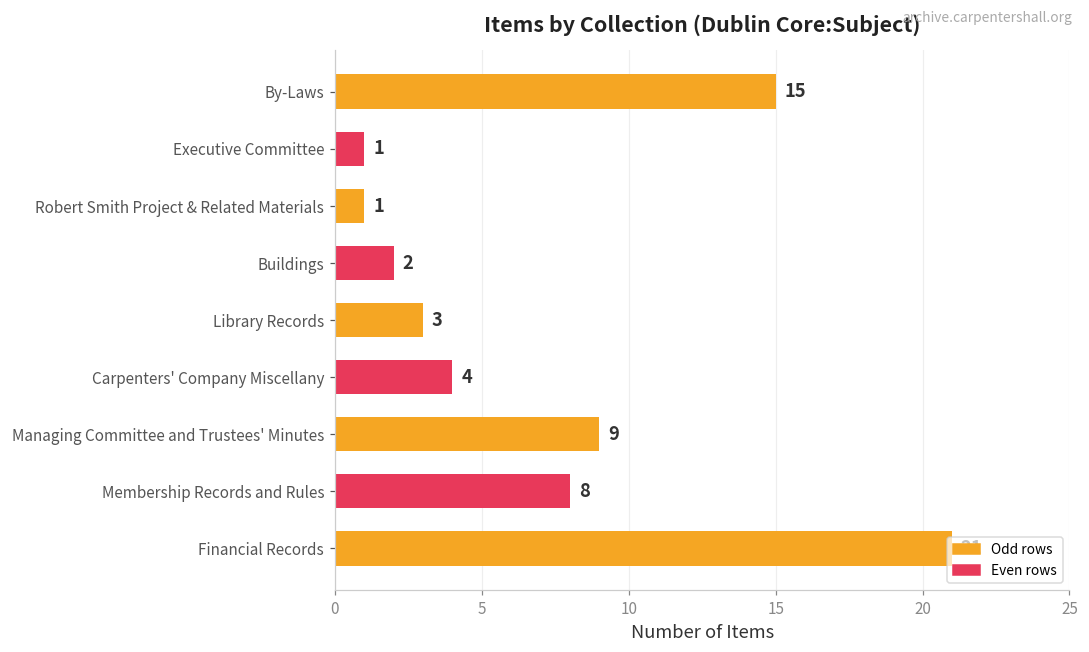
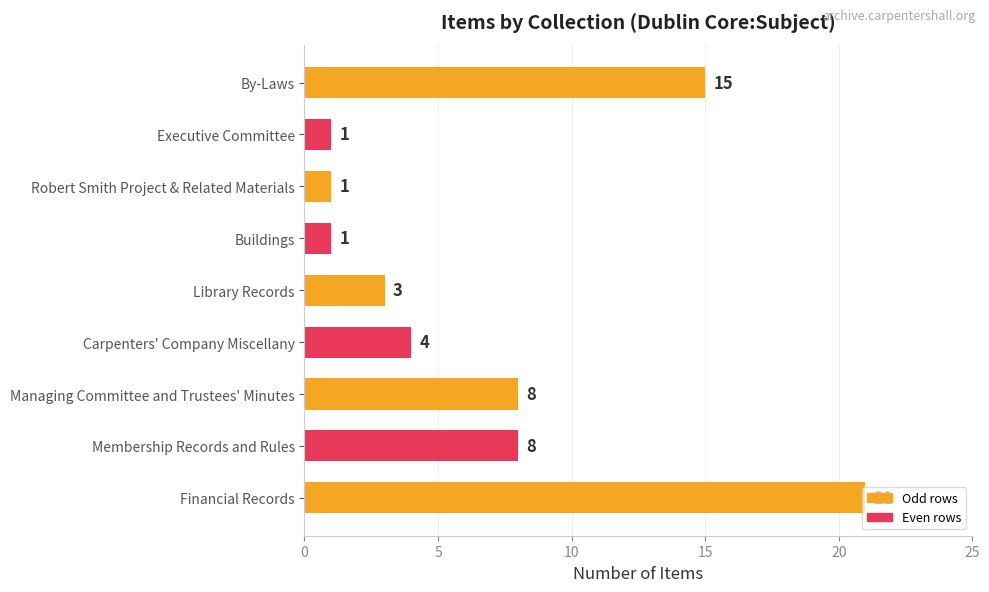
Buildings: 2 -> 1
Managing Committee and Trustees' Minutes: 9 -> 8
